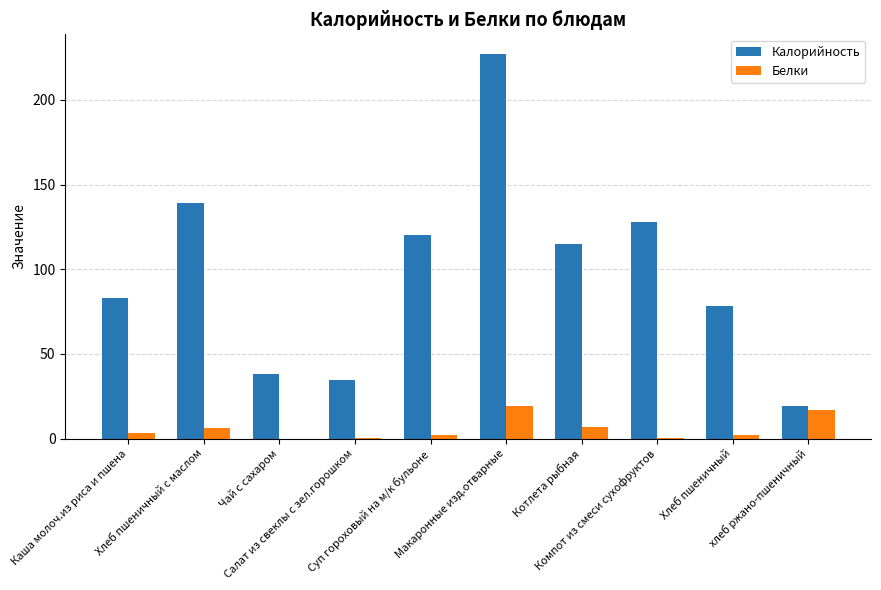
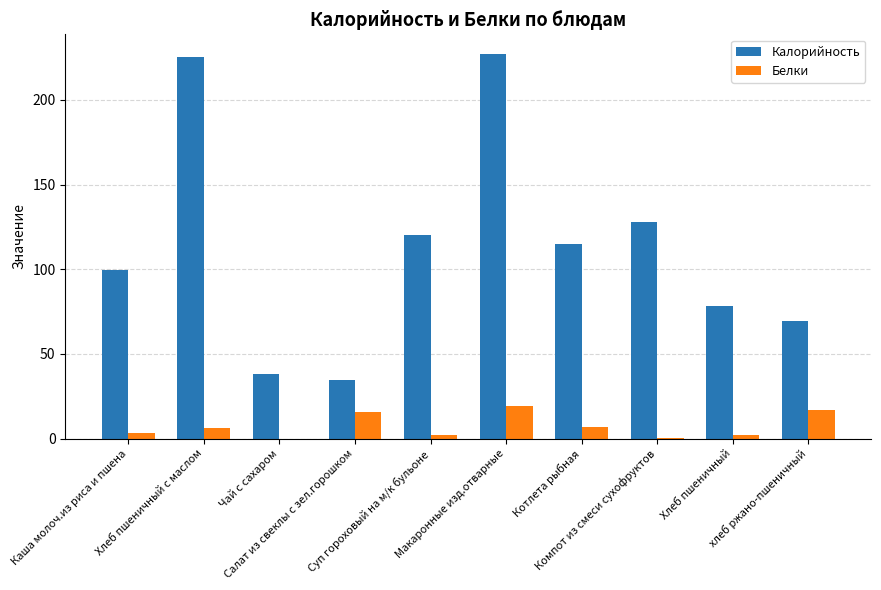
Калорийность, Каша молоч.из риса и пшена: 83 -> 100
Калорийность, Хлеб пшеничный с маслом: 139 -> 225
Белки, Салат из свеклы с зел.горошком: 0 -> 16
Калорийность, хлеб ржано-пшеничный: 20 -> 70
